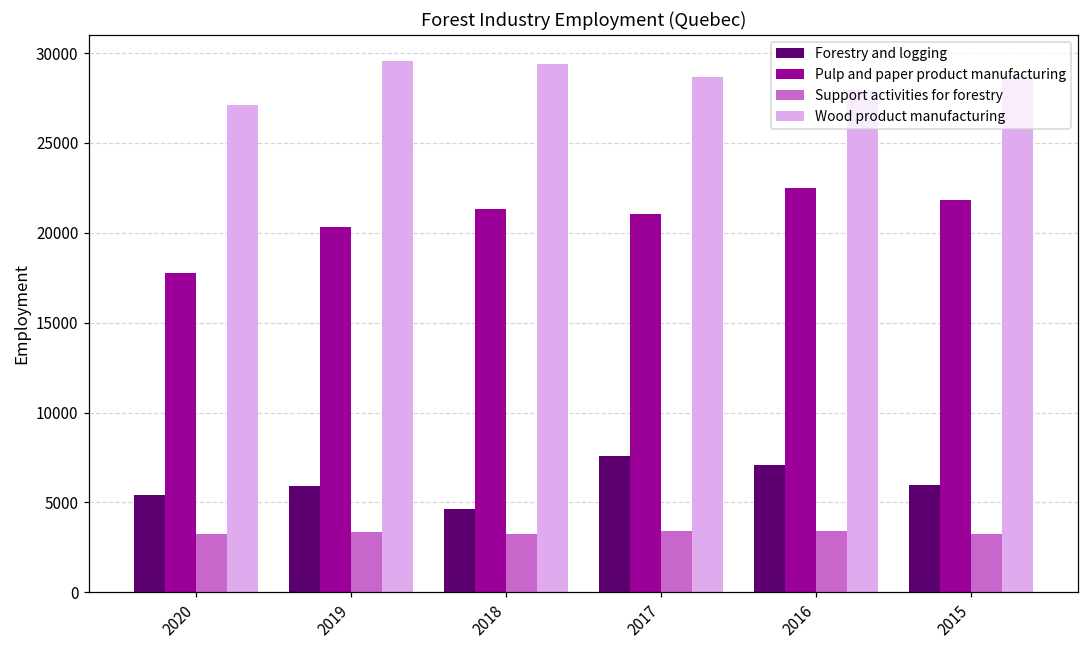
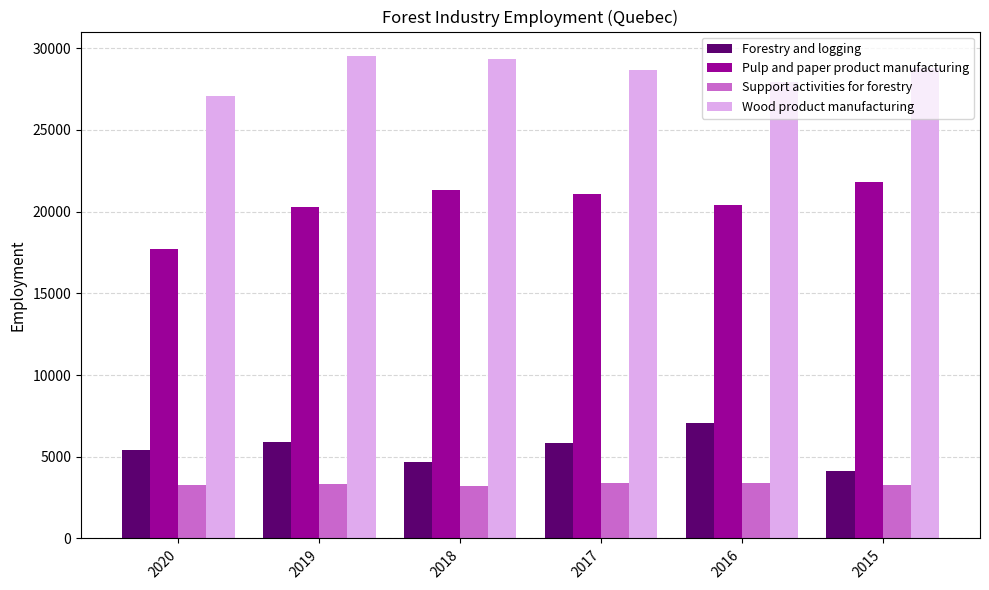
Forestry and logging, 2017: 7600 -> 5900
Pulp and paper product manufacturing, 2016: 22500 -> 20400
Forestry and logging, 2015: 5900 -> 4100
